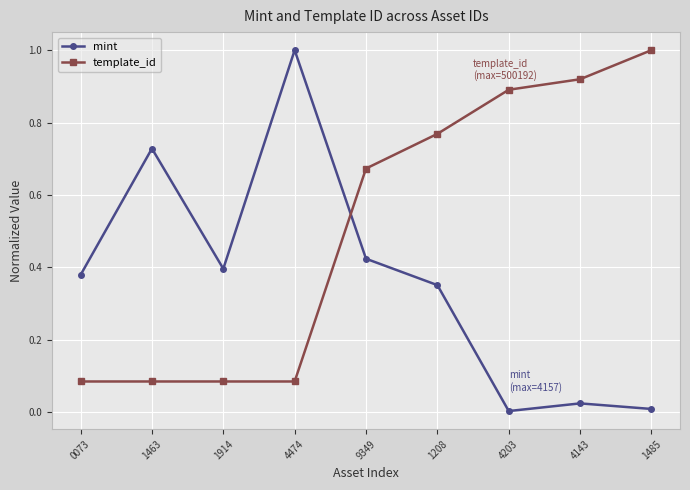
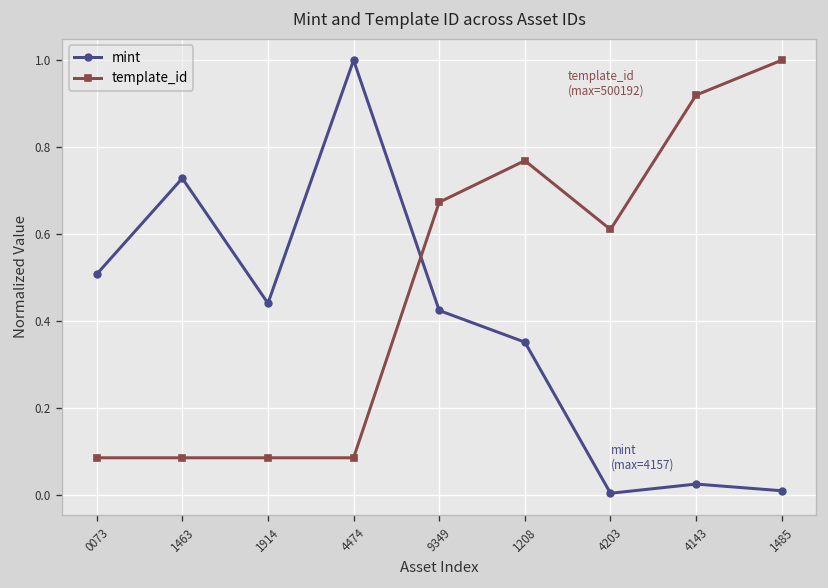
mint, 0073: 0.38 -> 0.51
mint, 1914: 0.40 -> 0.44
template_id, 4203: 0.89 -> 0.61
